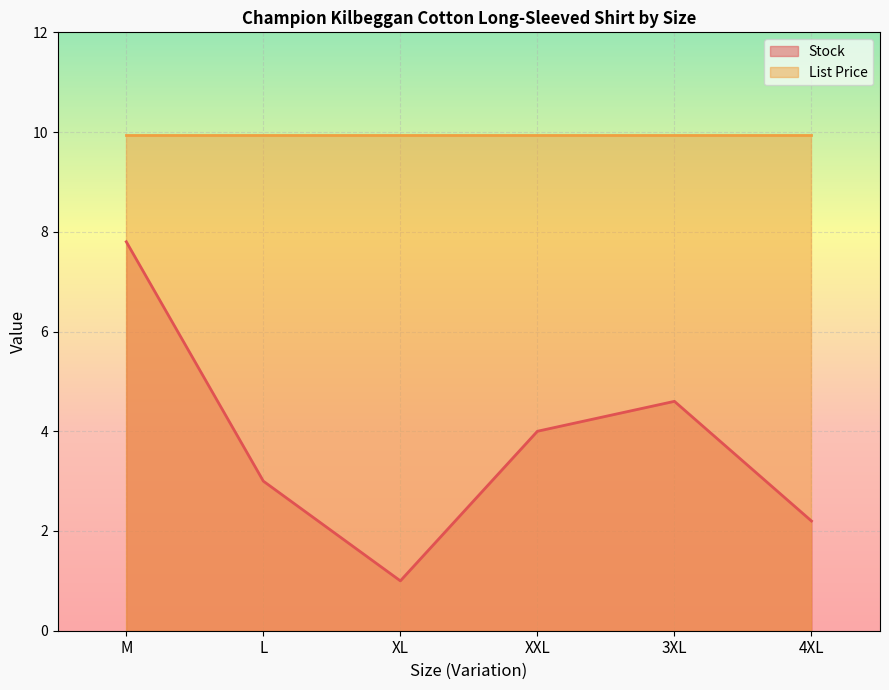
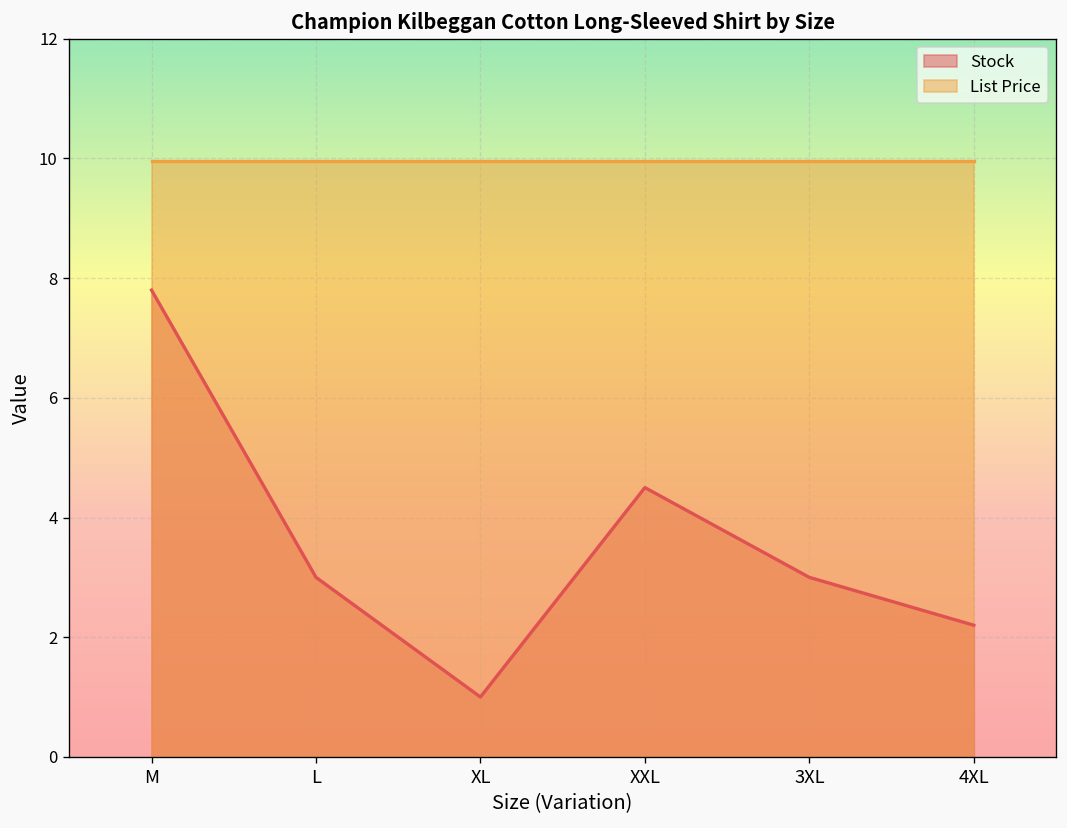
Stock, XXL: 4.0 -> 4.5
Stock, 3XL: 4.6 -> 3.0
